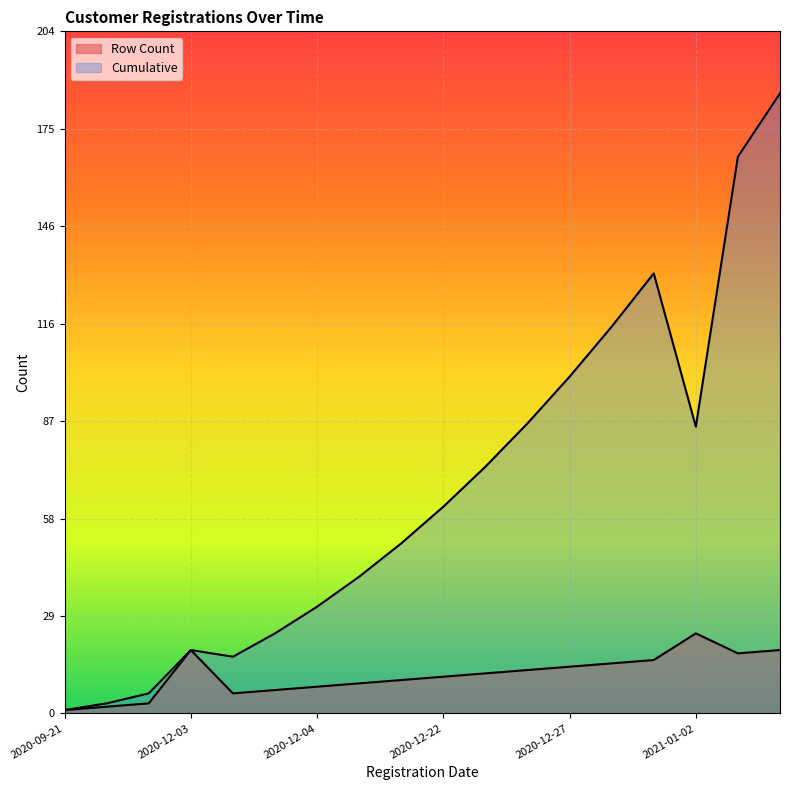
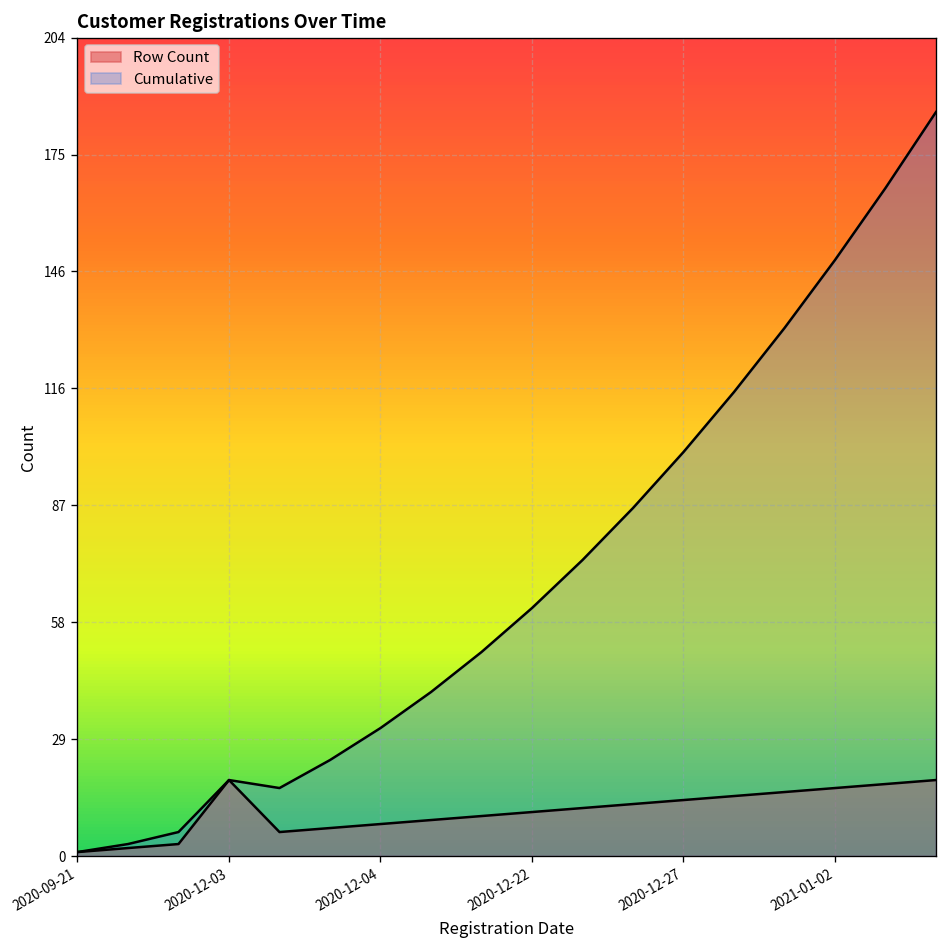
Row Count, 2021-01-02: 24 -> 17
Cumulative, 2021-01-02: 86 -> 149
